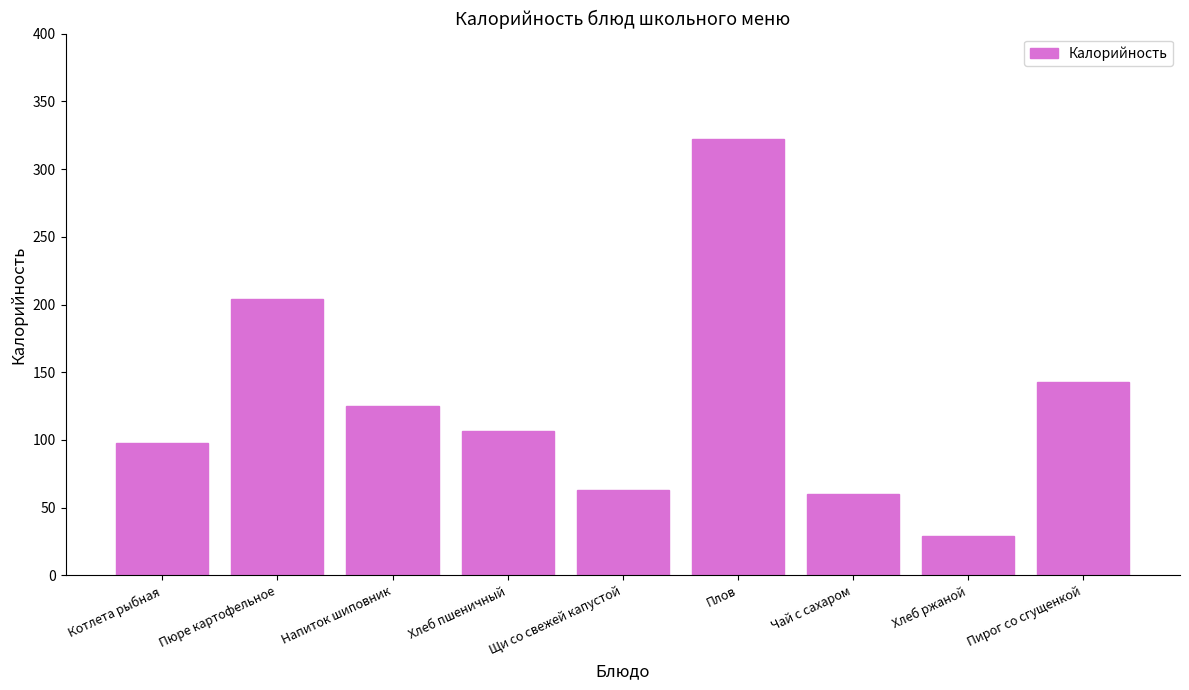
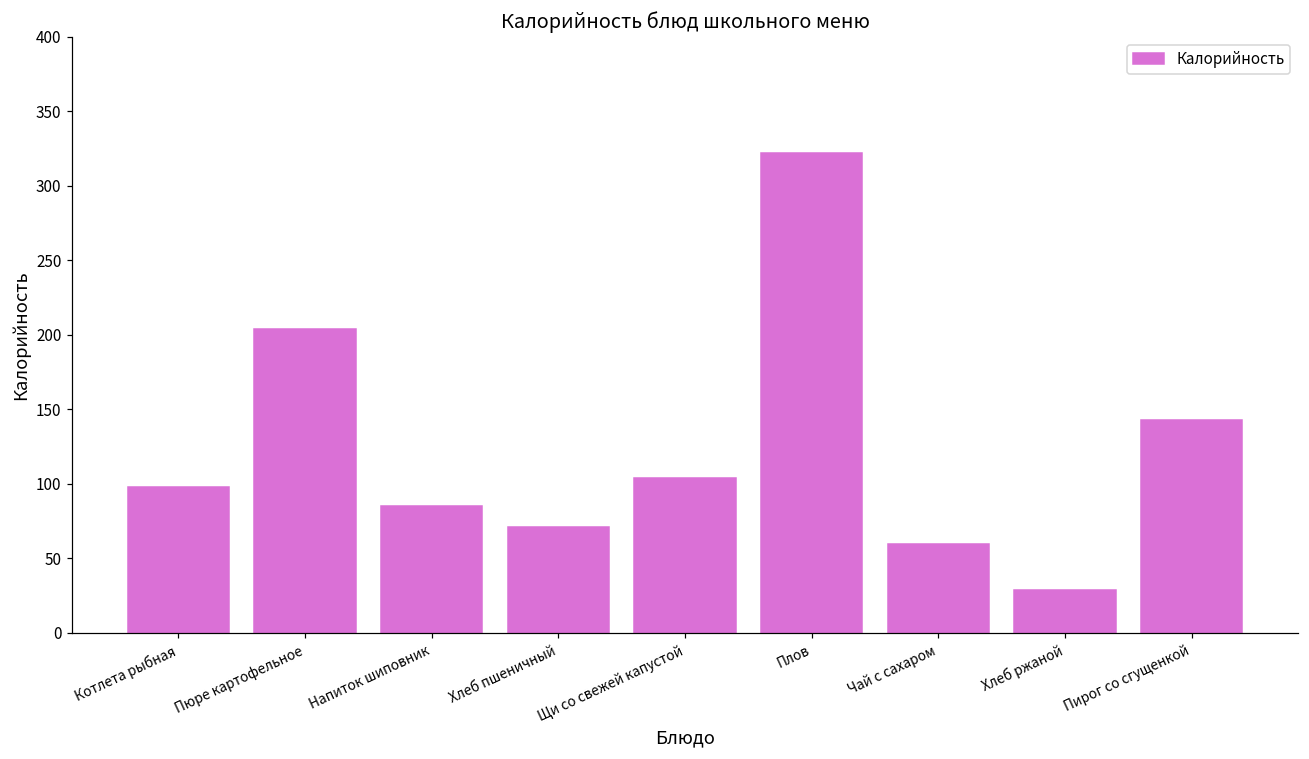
Напиток шиповник: 125 -> 85
Хлеб пшеничный: 107 -> 71
Щи со свежей капустой: 63 -> 104
